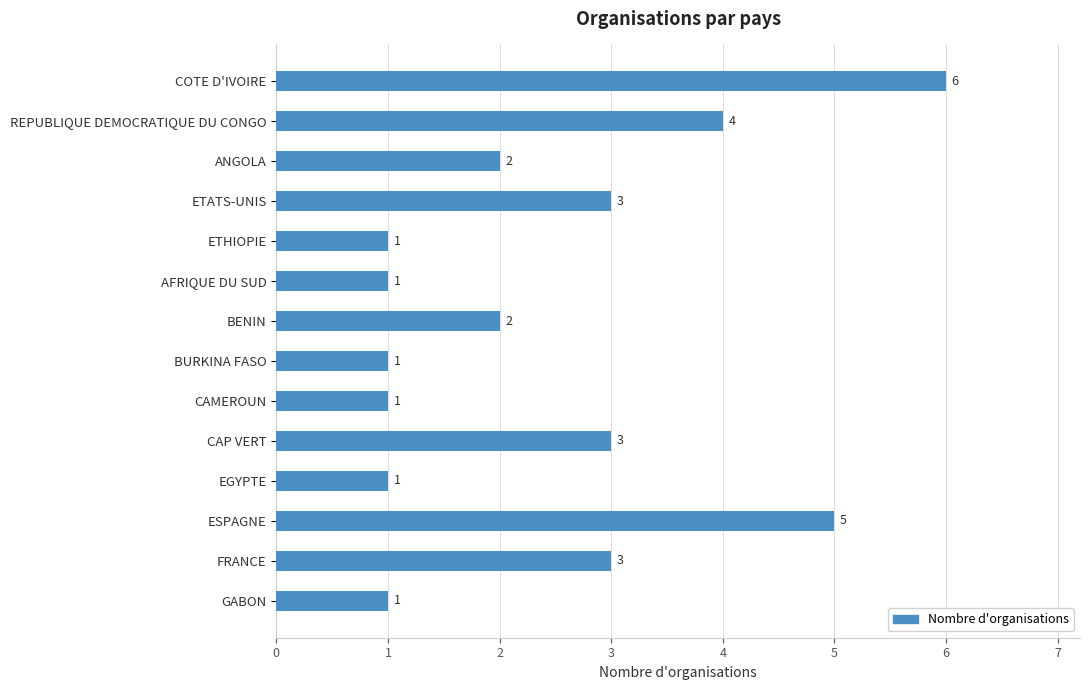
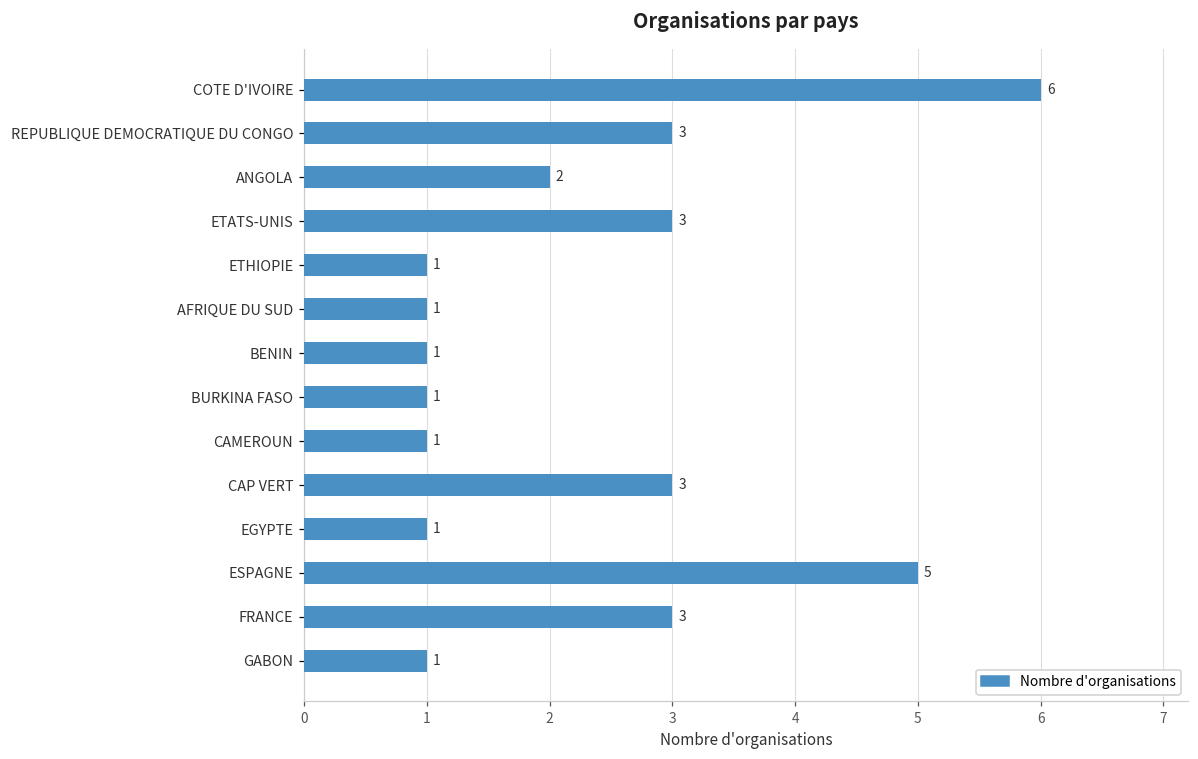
REPUBLIQUE DEMOCRATIQUE DU CONGO: 4 -> 3
BENIN: 2 -> 1
